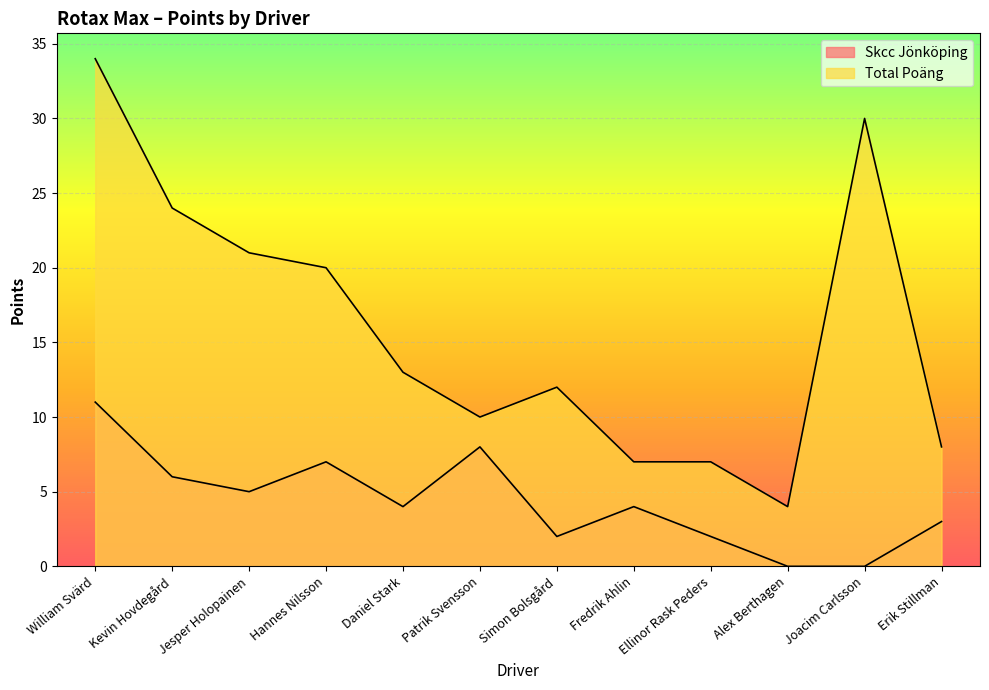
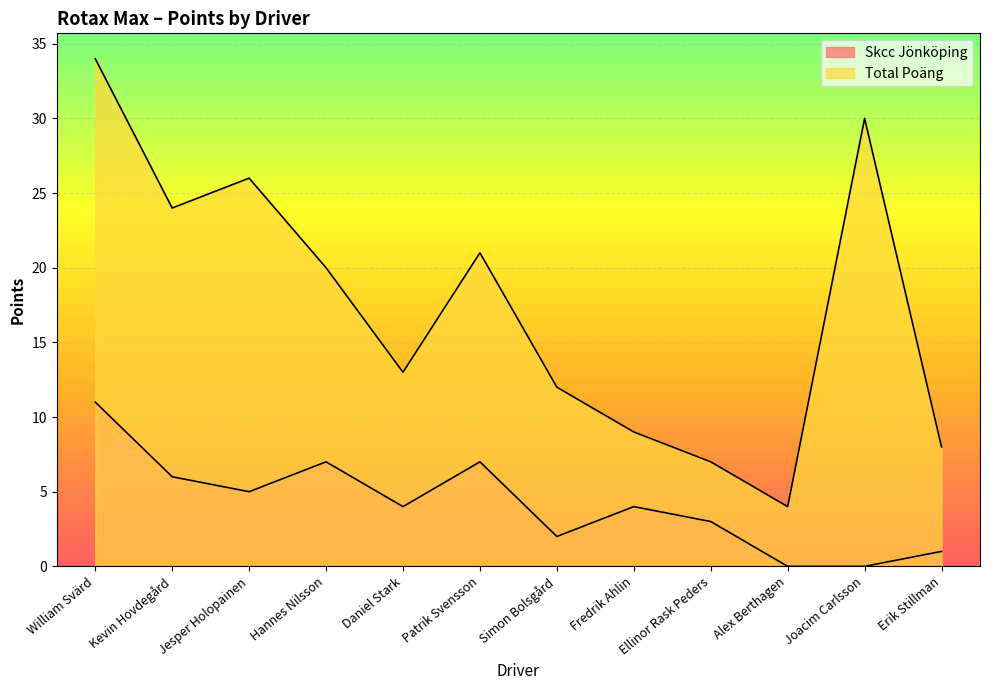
Total Poäng, Jesper Holopainen: 21 -> 26
Skcc Jönköping, Patrik Svensson: 8 -> 7
Total Poäng, Patrik Svensson: 10 -> 21
Total Poäng, Fredrik Ahlin: 7 -> 9
Skcc Jönköping, Ellinor Rask Peders: 2 -> 3
Skcc Jönköping, Erik Stillman: 3 -> 1
